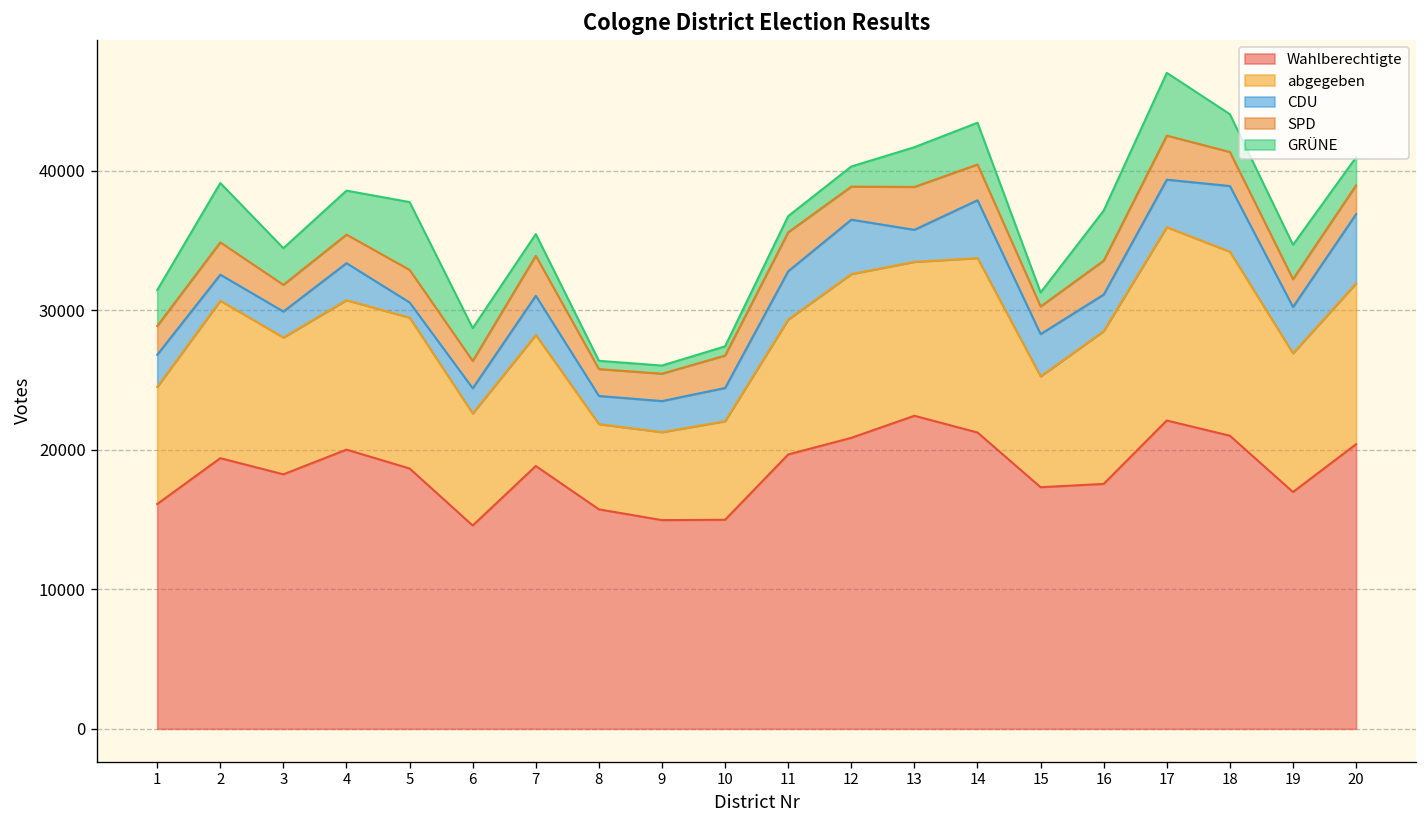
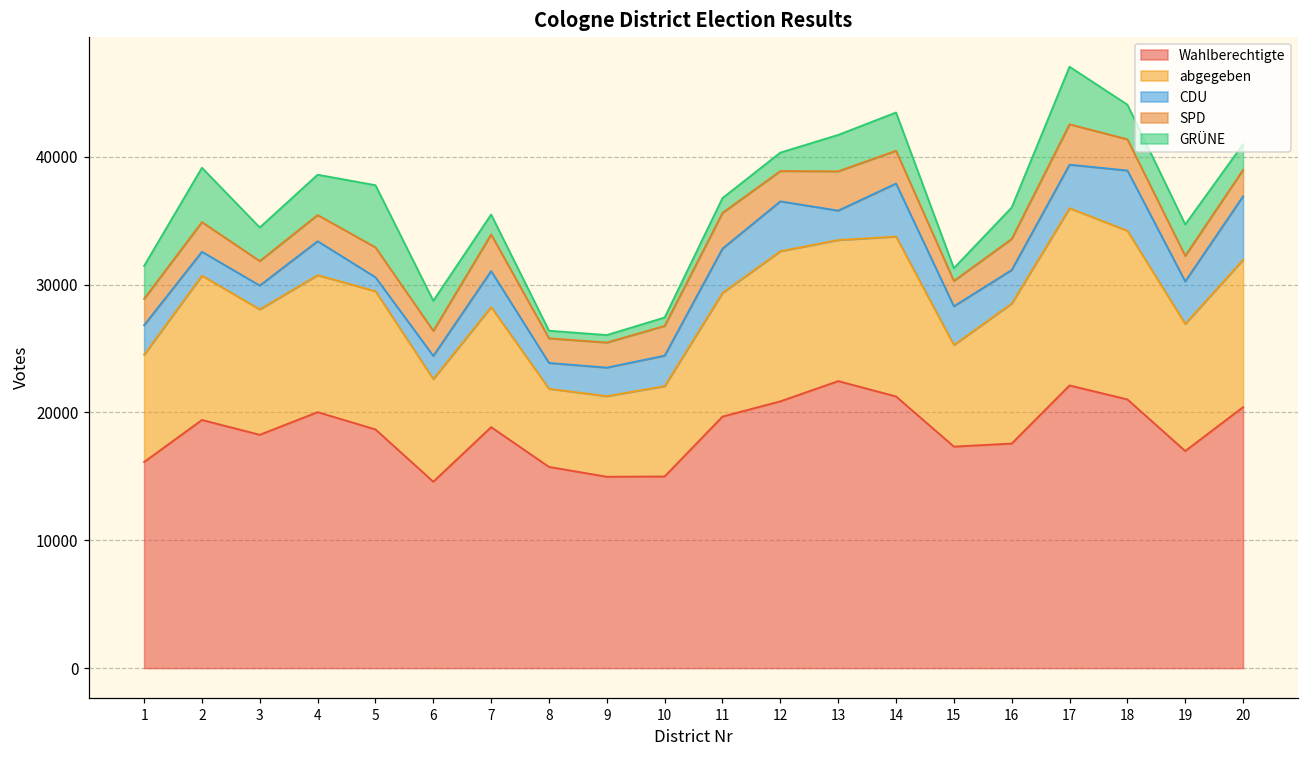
GRÜNE, 16: 3600 -> 2500
